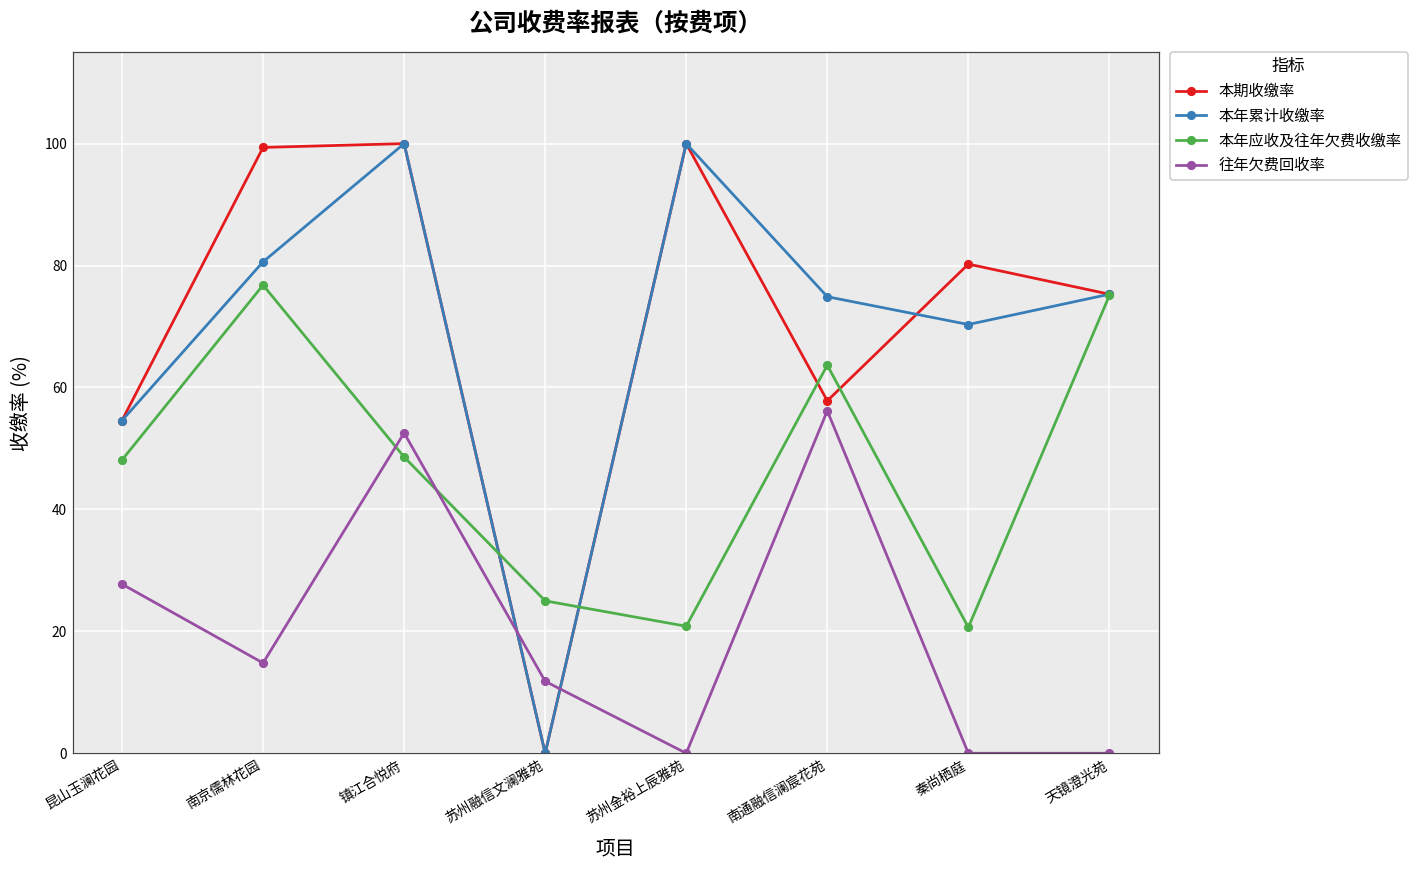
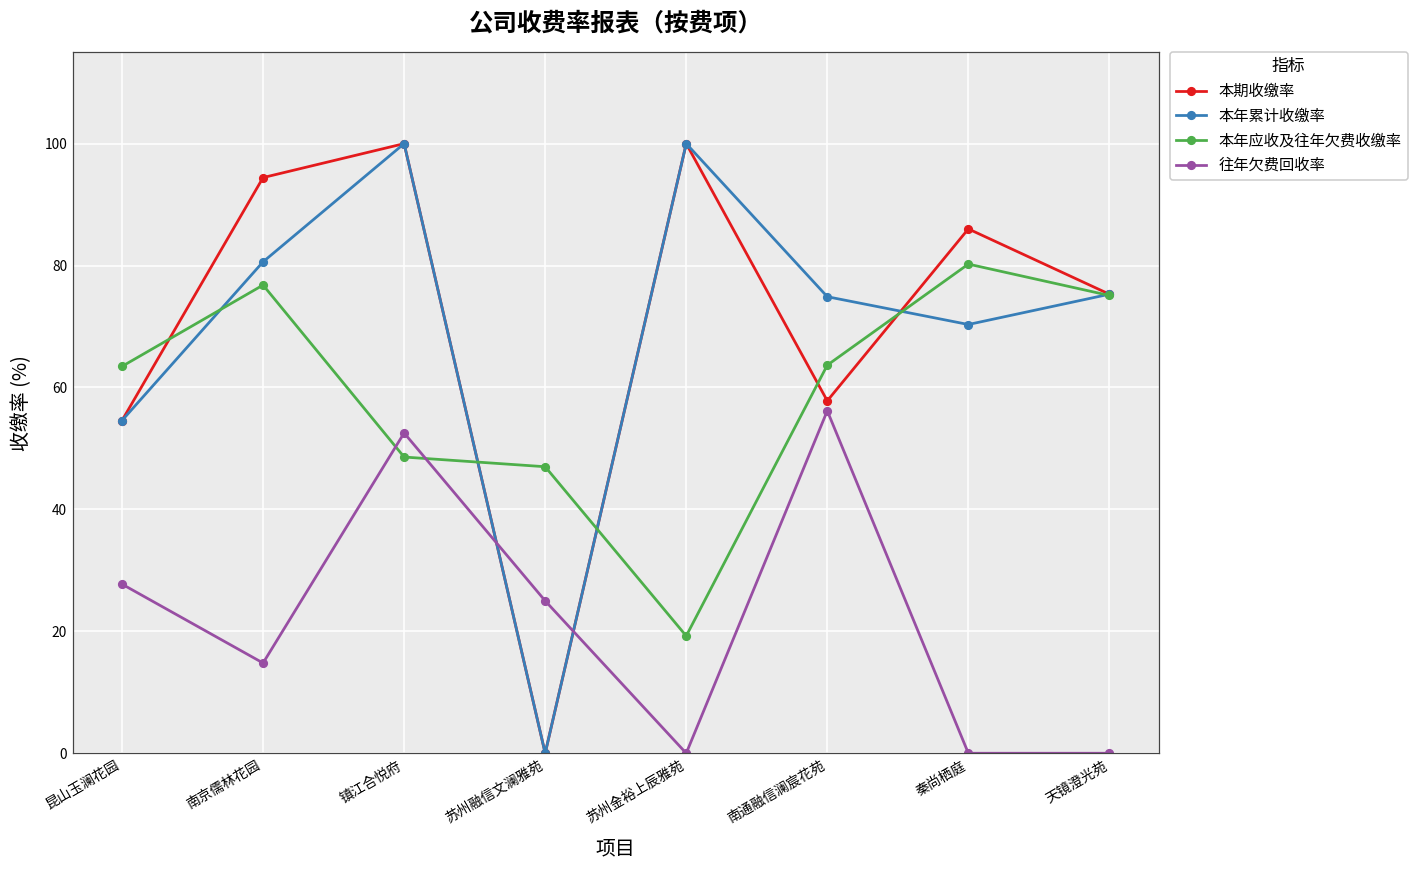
本年应收及往年欠费收缴率, 昆山玉澜花园: 48 -> 63
本期收缴率, 南京儒林花园: 99 -> 94
本年应收及往年欠费收缴率, 苏州融信文澜雅苑: 25 -> 47
往年欠费回收率, 苏州融信文澜雅苑: 12 -> 25
本年应收及往年欠费收缴率, 苏州金裕上辰雅苑: 21 -> 19
本期收缴率, 秦尚栖庭: 80 -> 86
本年应收及往年欠费收缴率, 秦尚栖庭: 21 -> 80
